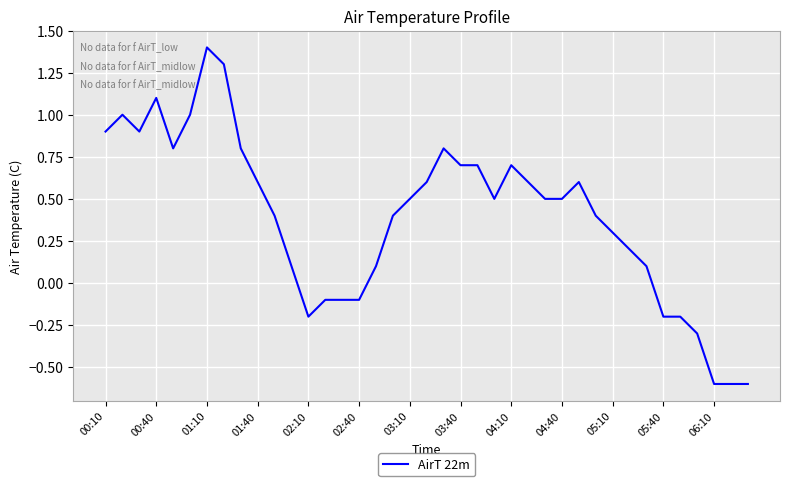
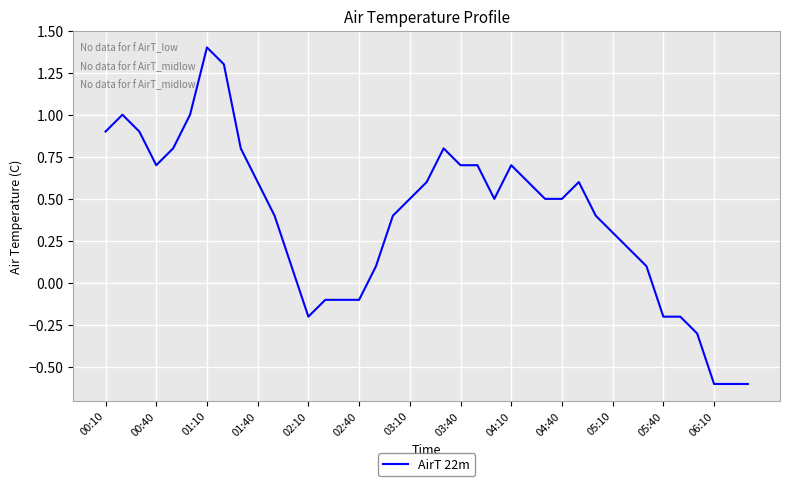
00:40: 1.1 -> 0.7
